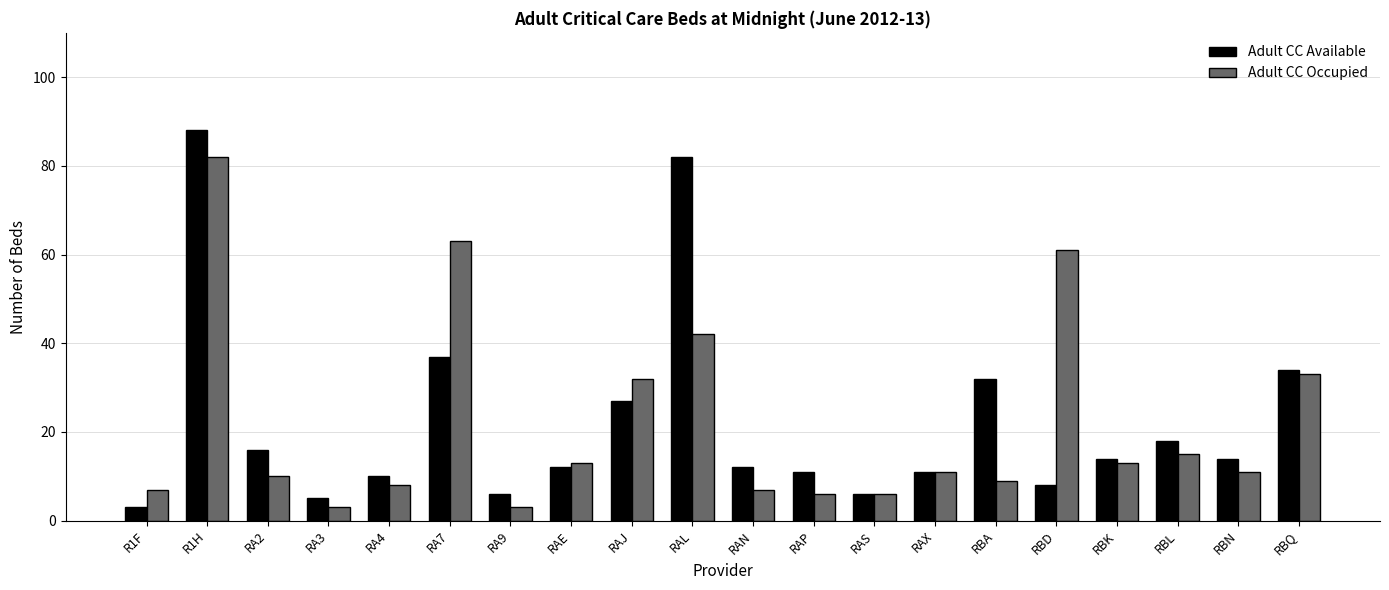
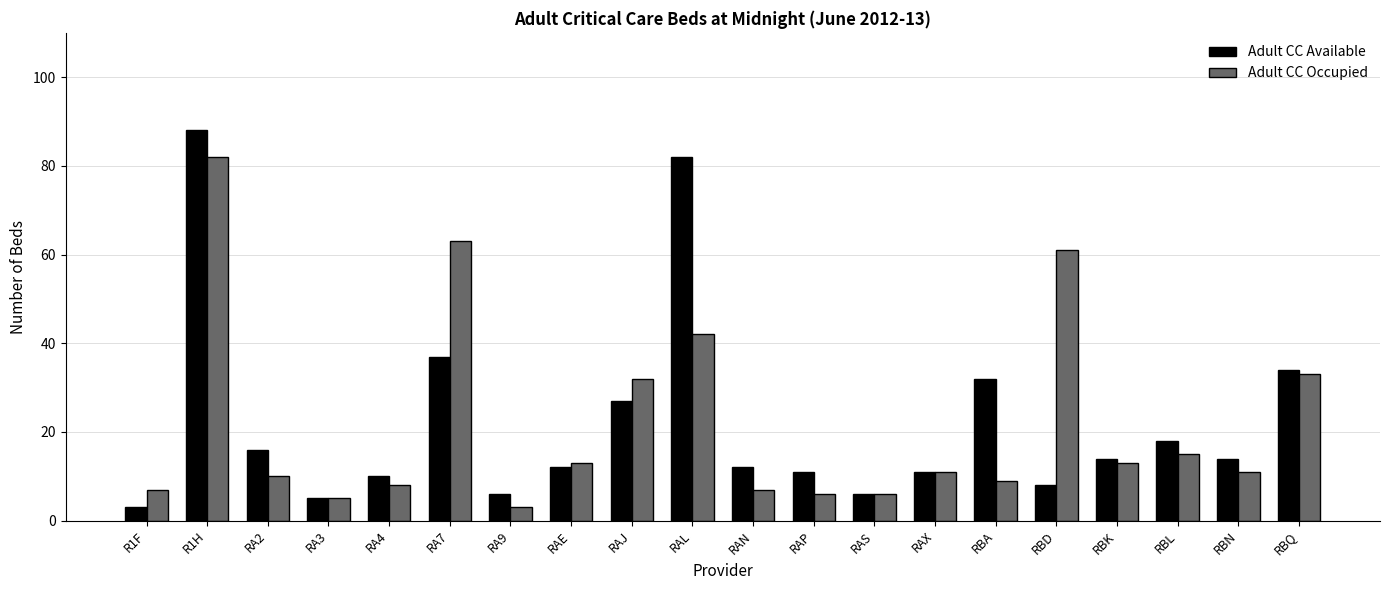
Adult CC Occupied, RA3: 3 -> 5
